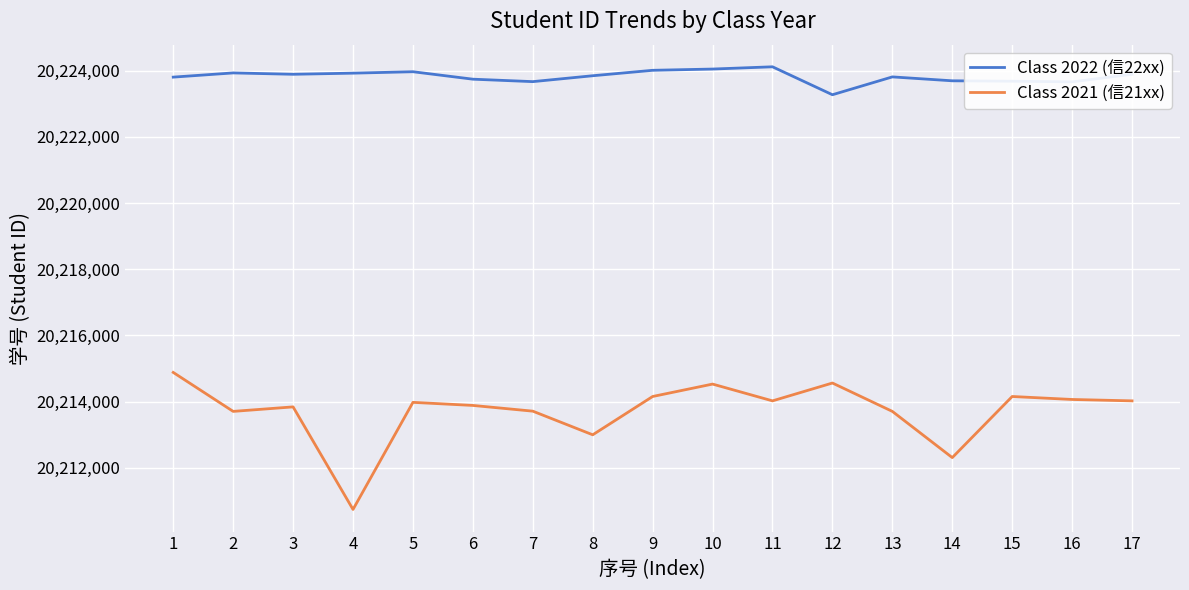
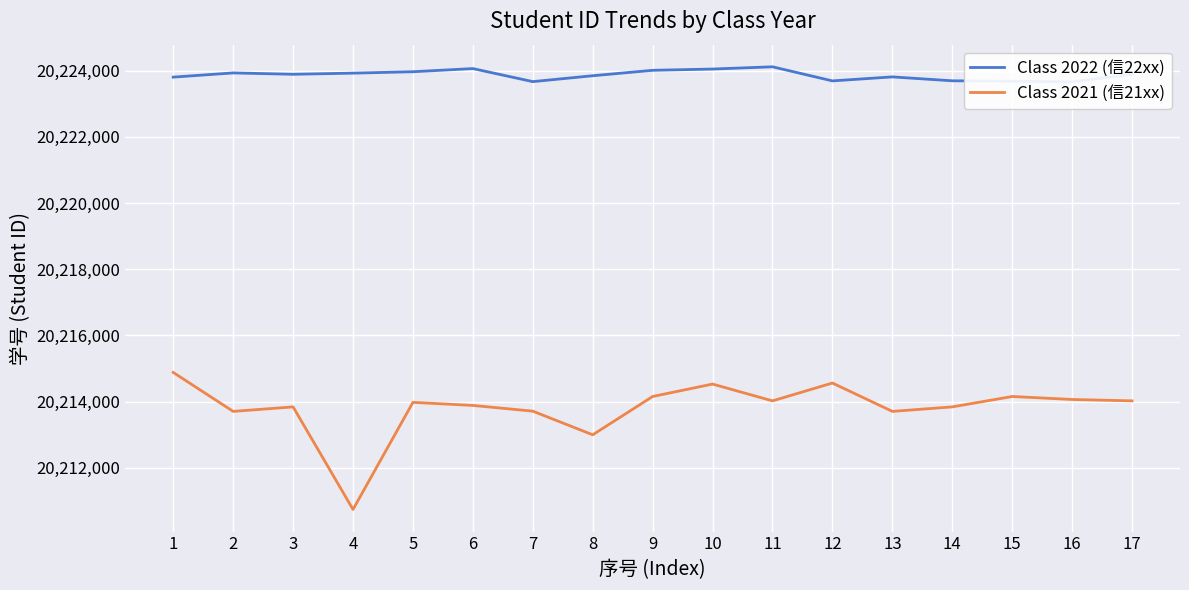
Class 2022 (信22xx), 6: 20,223,700 -> 20,224,100
Class 2022 (信22xx), 12: 20,223,300 -> 20,223,700
Class 2021 (信21xx), 14: 20,212,300 -> 20,213,800
